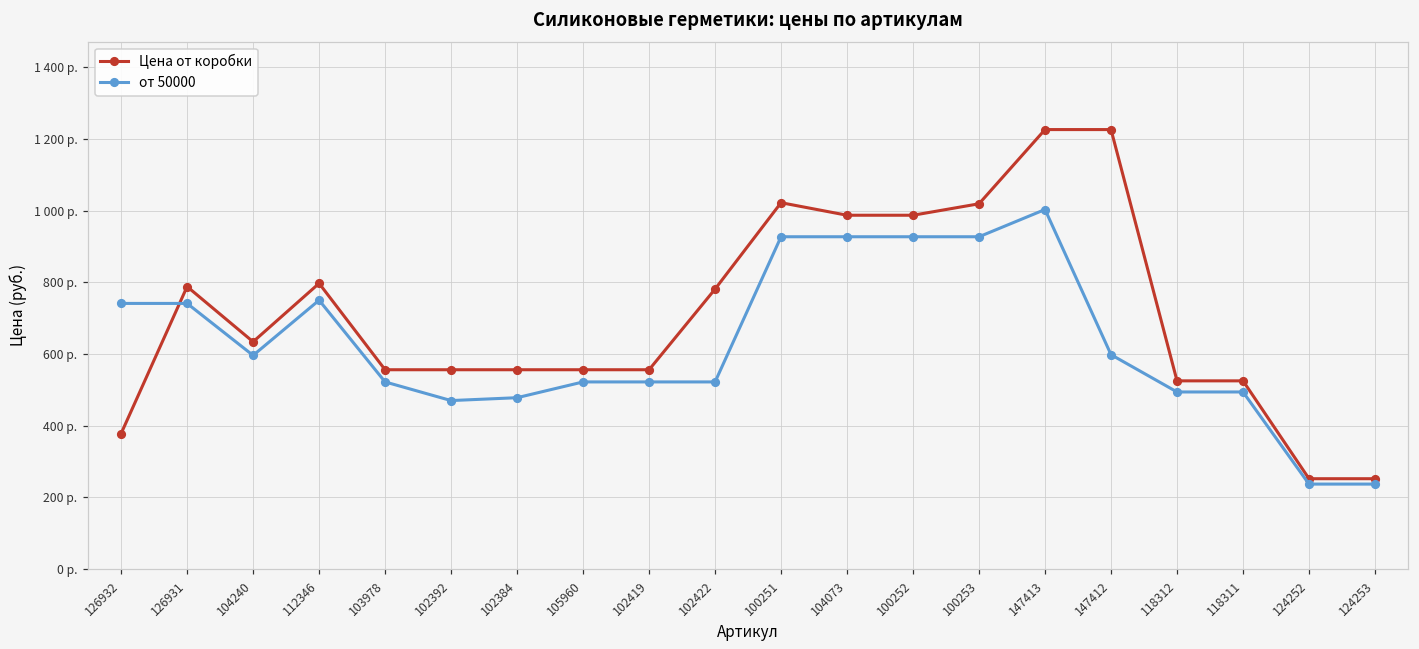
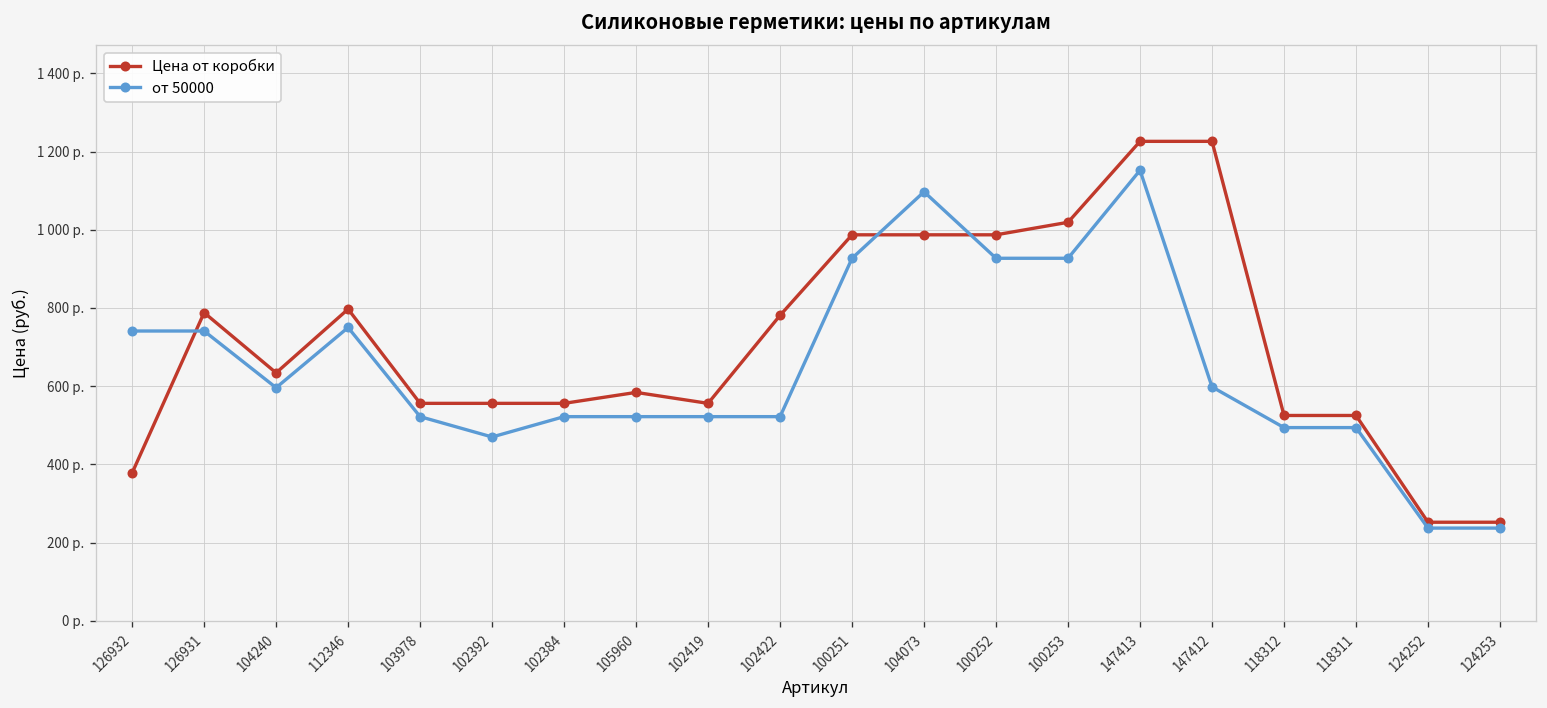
от 50000, 102384: 480 р. -> 520 р.
Цена от коробки, 105960: 560 р. -> 580 р.
Цена от коробки, 100251: 1020 р. -> 990 р.
от 50000, 104073: 930 р. -> 1100 р.
от 50000, 147413: 1000 р. -> 1150 р.
